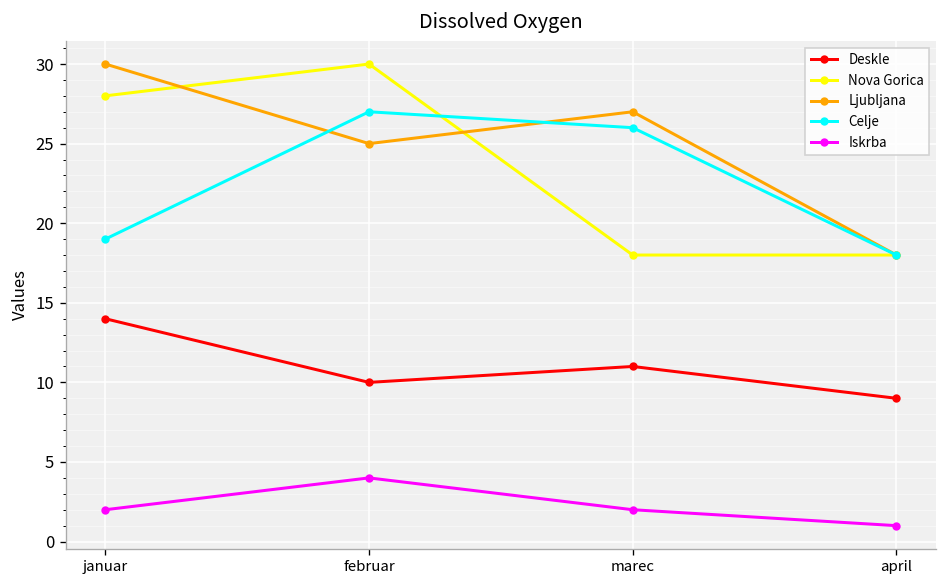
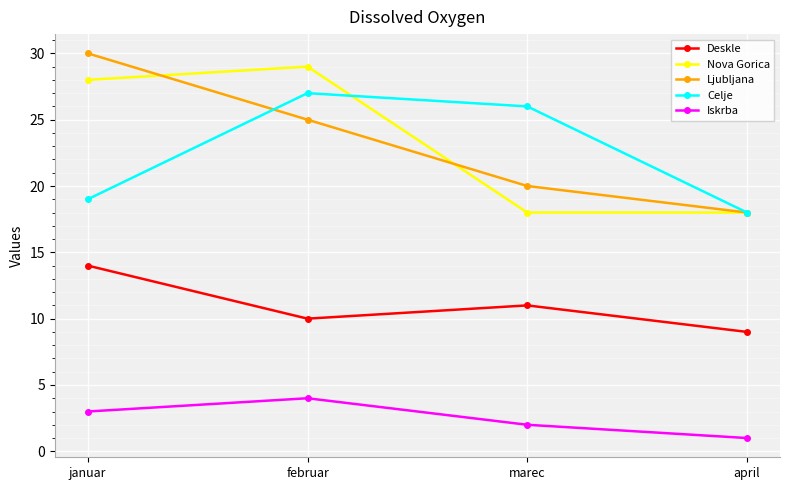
Iskrba, januar: 2 -> 3
Nova Gorica, februar: 30 -> 29
Ljubljana, marec: 27 -> 20
